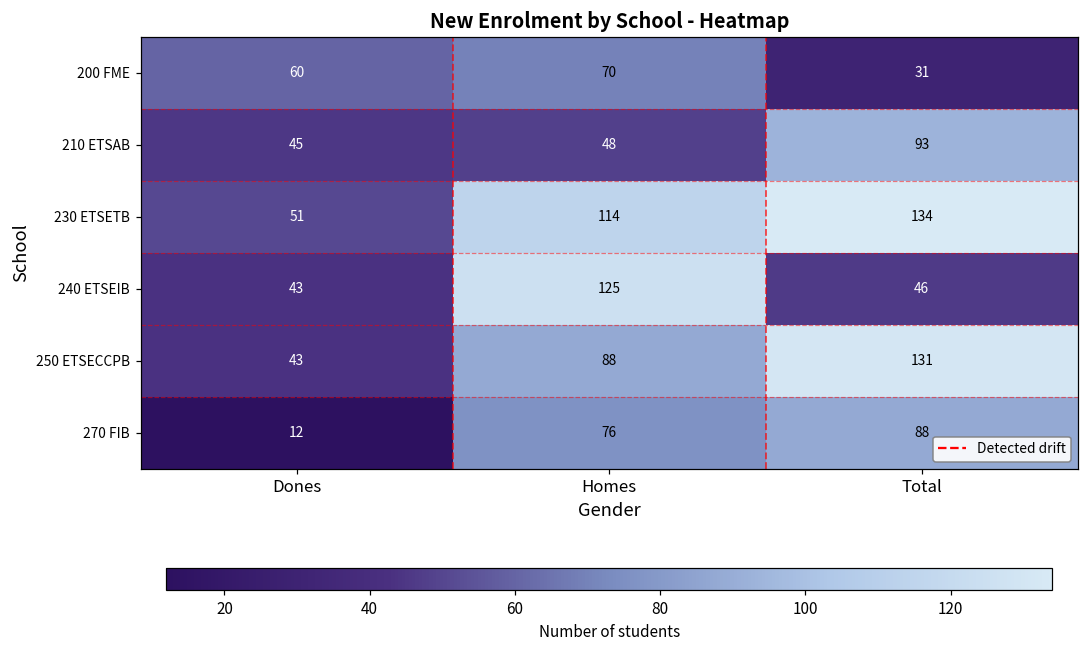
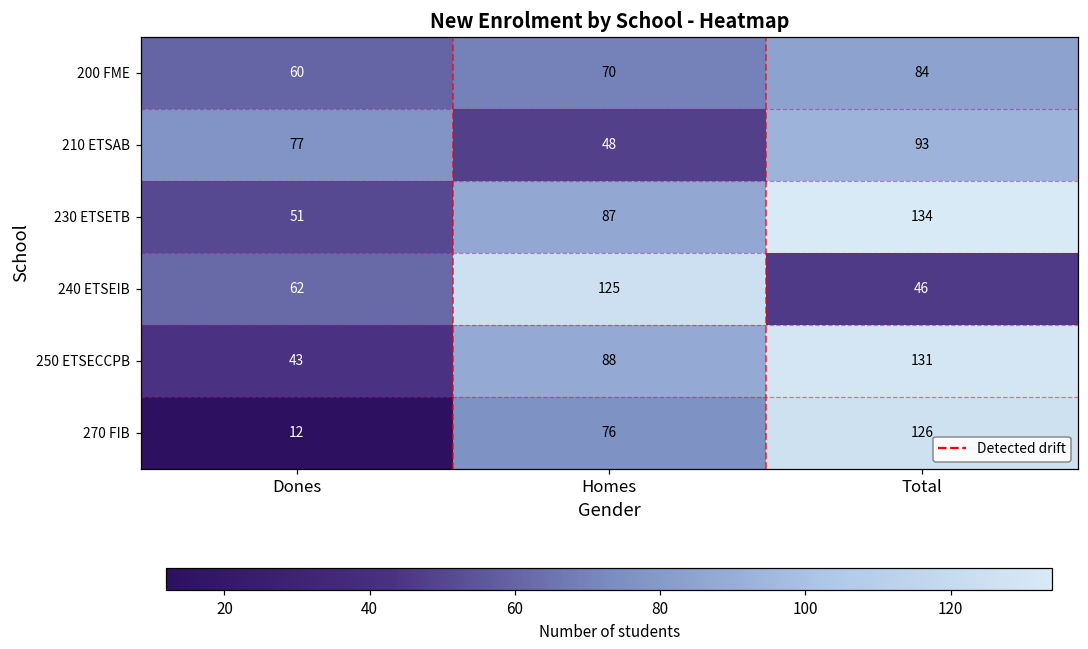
200 FME, Total: 31 -> 84
210 ETSAB, Dones: 45 -> 77
230 ETSETB, Homes: 114 -> 87
240 ETSEIB, Dones: 43 -> 62
270 FIB, Total: 88 -> 126
